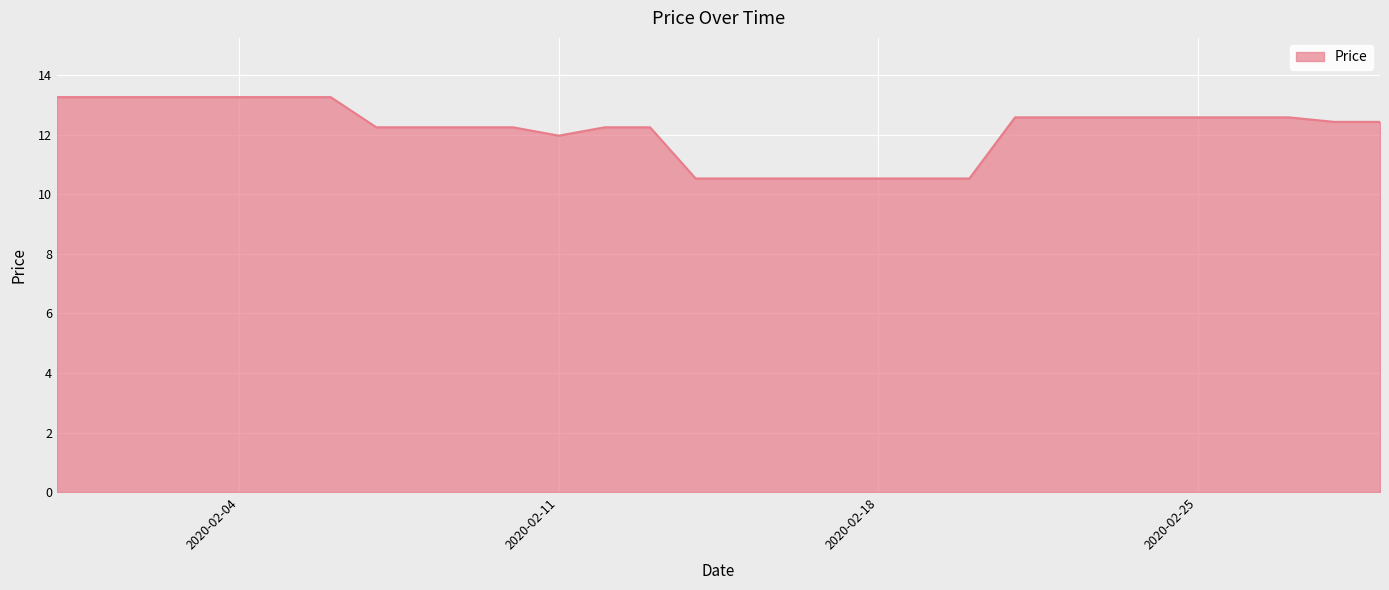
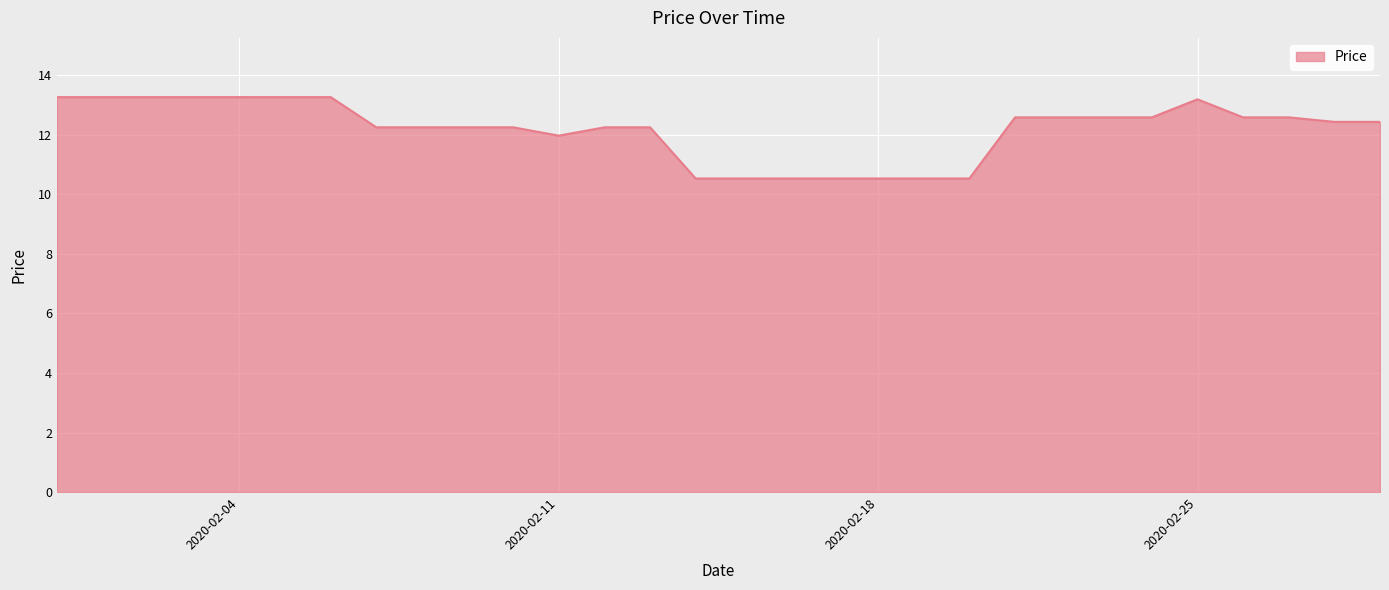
2020-02-25: 12.6 -> 13.2
